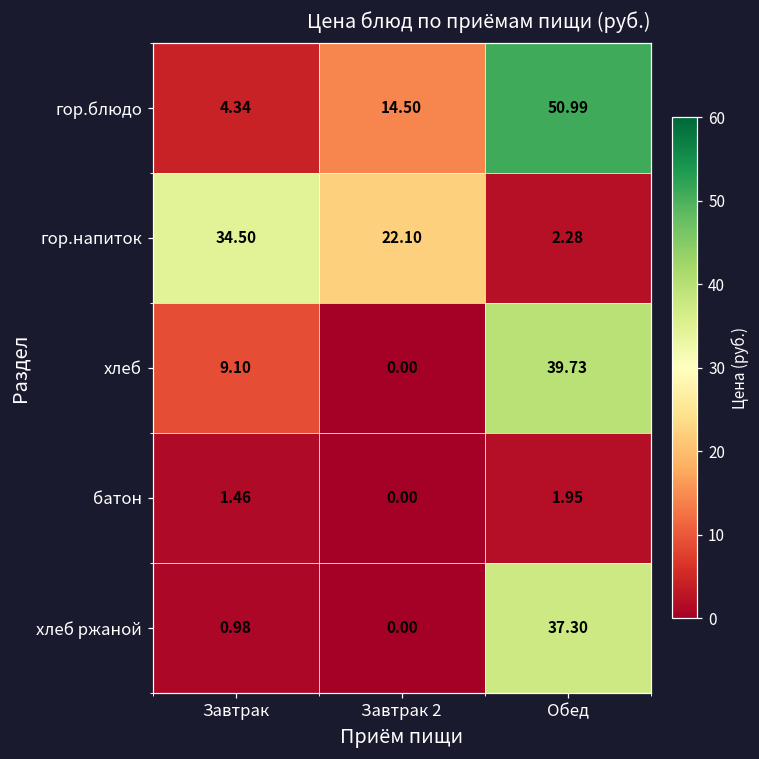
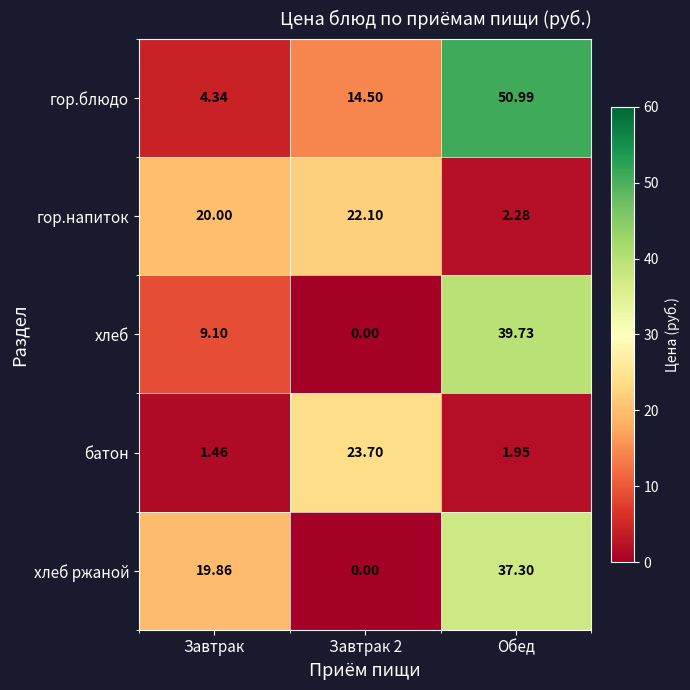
гор.напиток, Завтрак: 34.50 -> 20.00
батон, Завтрак 2: 0.00 -> 23.70
хлеб ржаной, Завтрак: 0.98 -> 19.86
